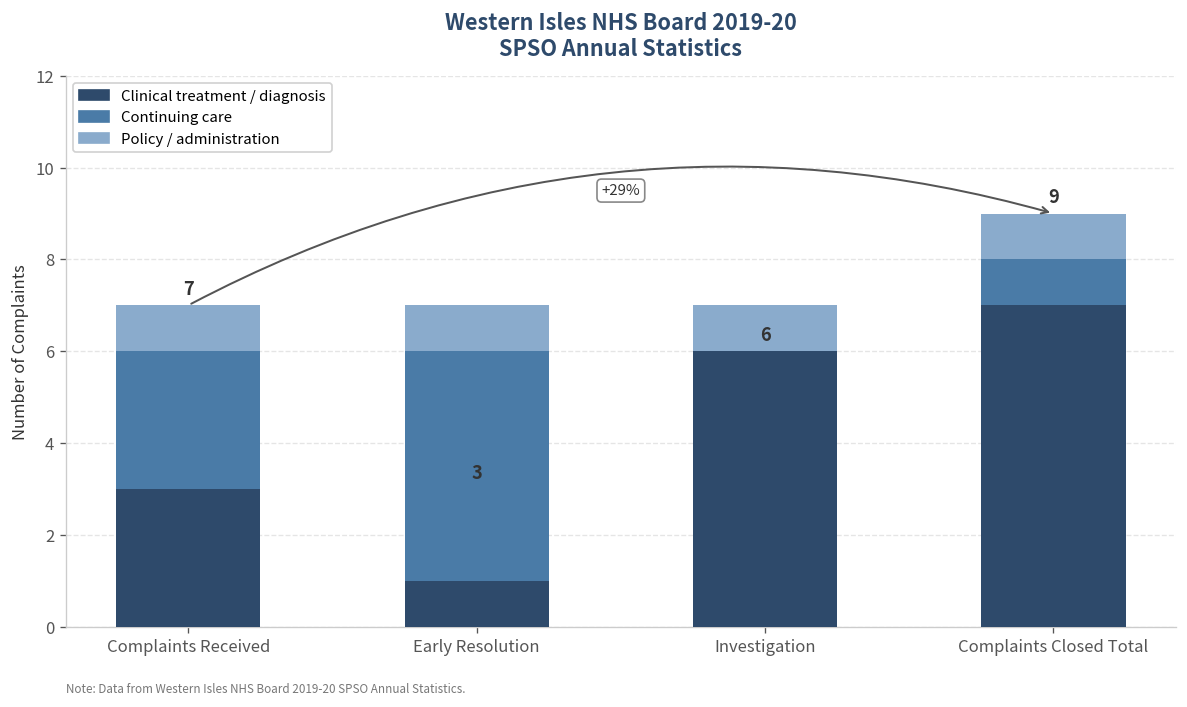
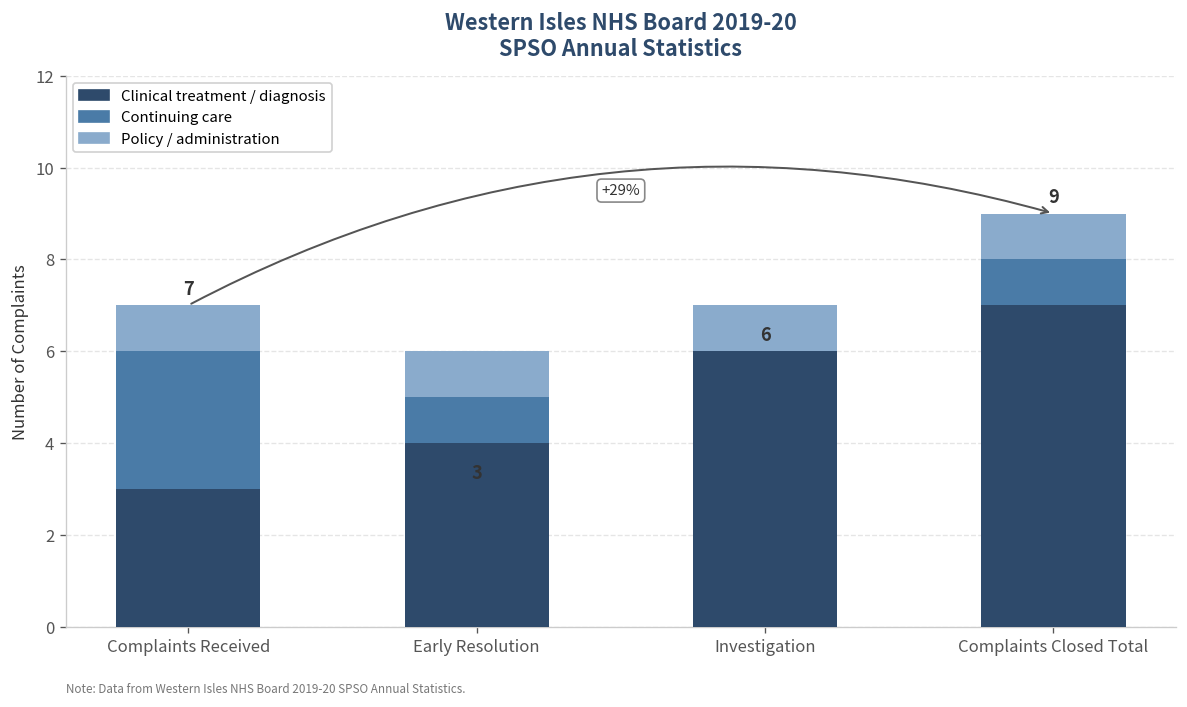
Clinical treatment / diagnosis, Early Resolution: 1 -> 4
Continuing care, Early Resolution: 5 -> 1
